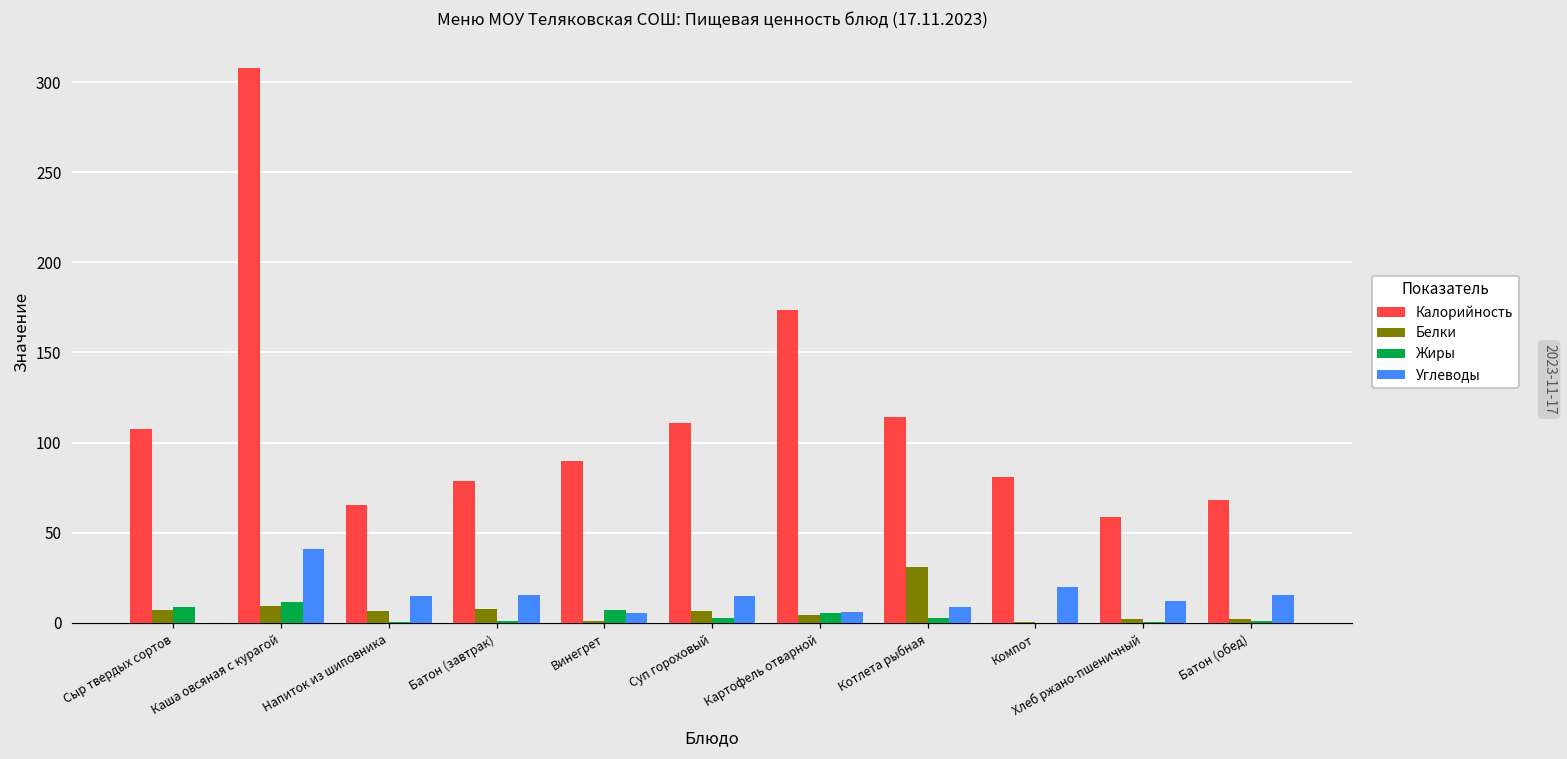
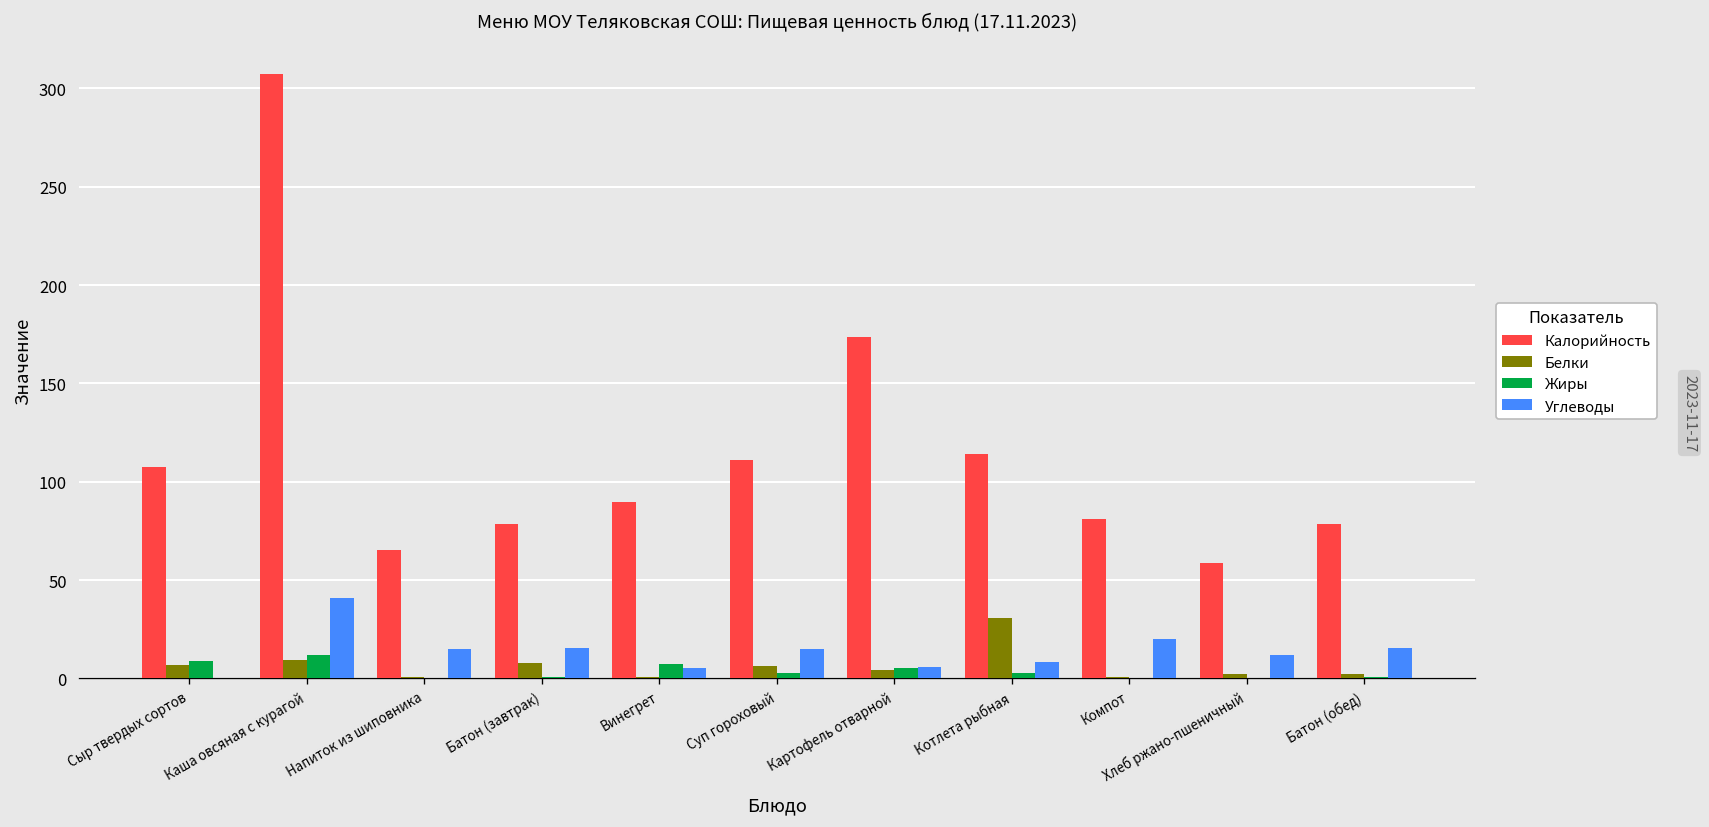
Белки, Напиток из шиповника: 7 -> 1
Калорийность, Батон (обед): 68 -> 79
